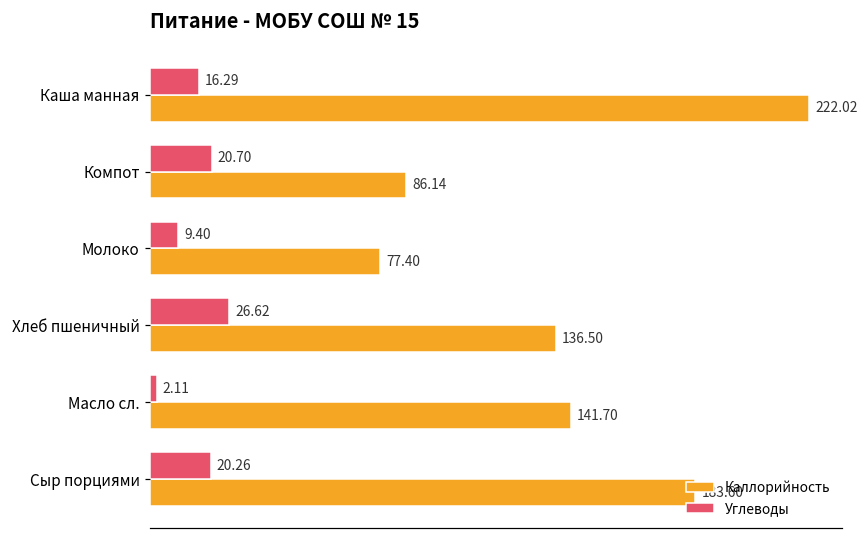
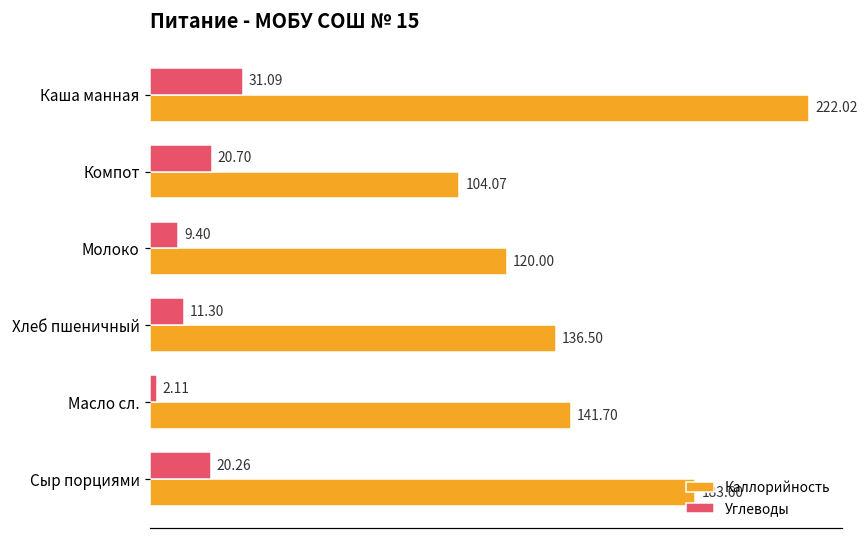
Углеводы, Каша манная: 16.29 -> 31.09
Каллорийность, Компот: 86.14 -> 104.07
Каллорийность, Молоко: 77.40 -> 120.00
Углеводы, Хлеб пшеничный: 26.62 -> 11.30
